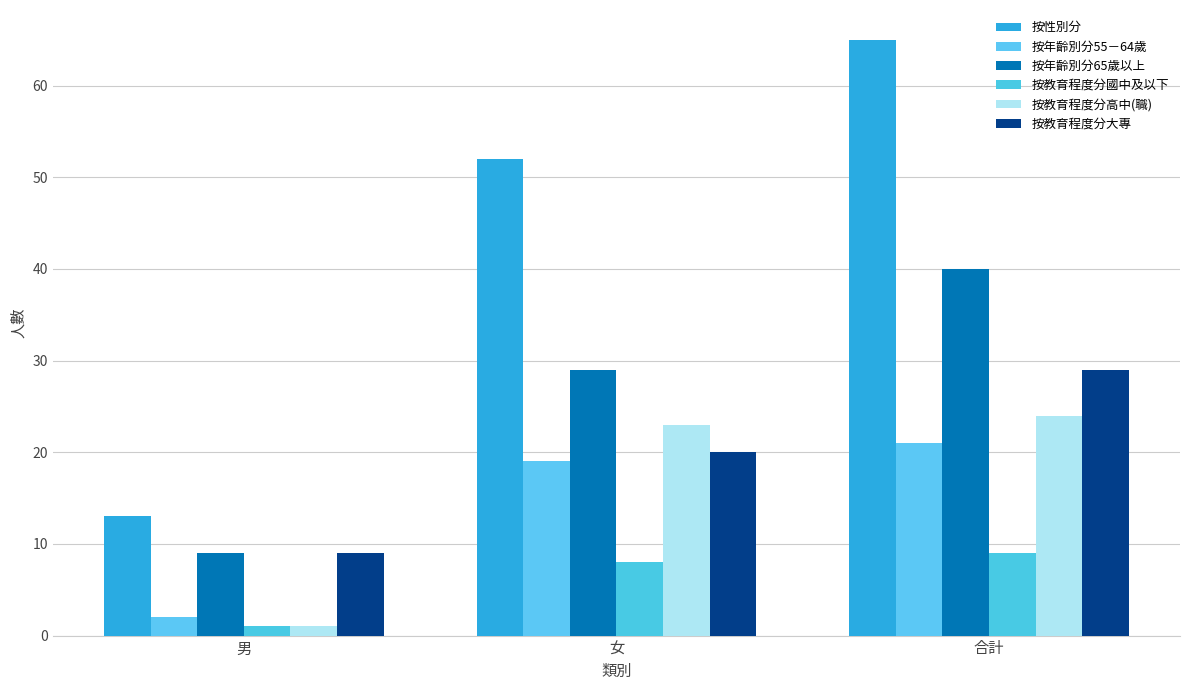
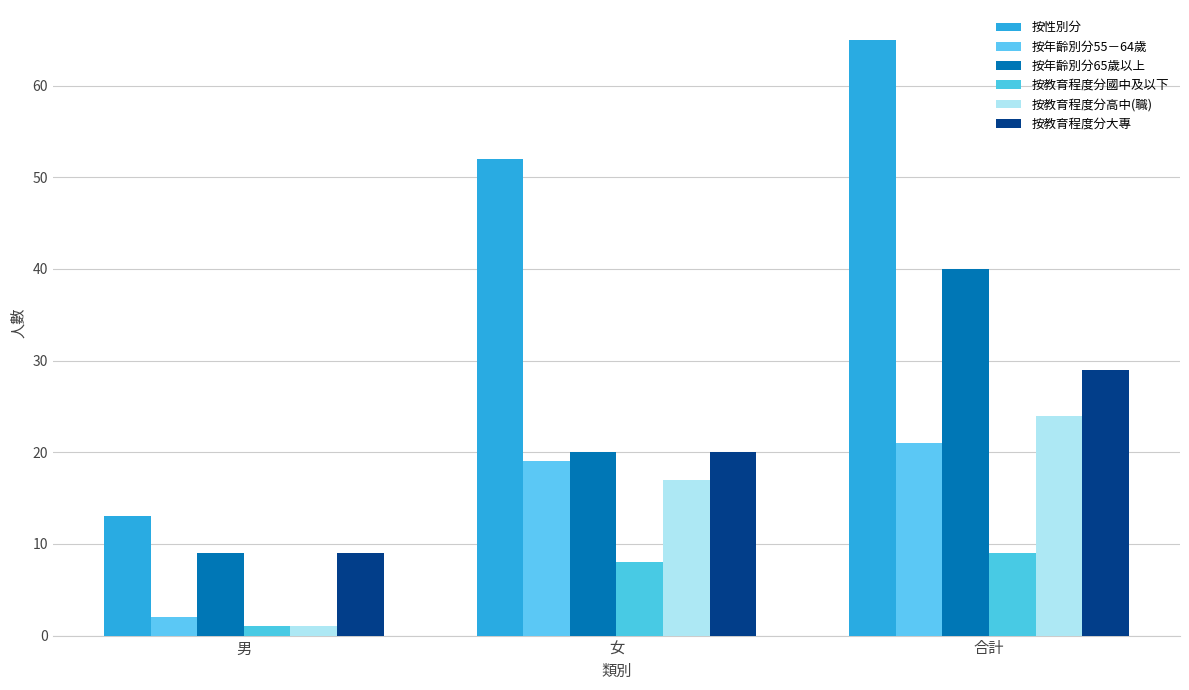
按年齡別分65歲以上, 女: 29 -> 20
按教育程度分高中(職), 女: 23 -> 17
